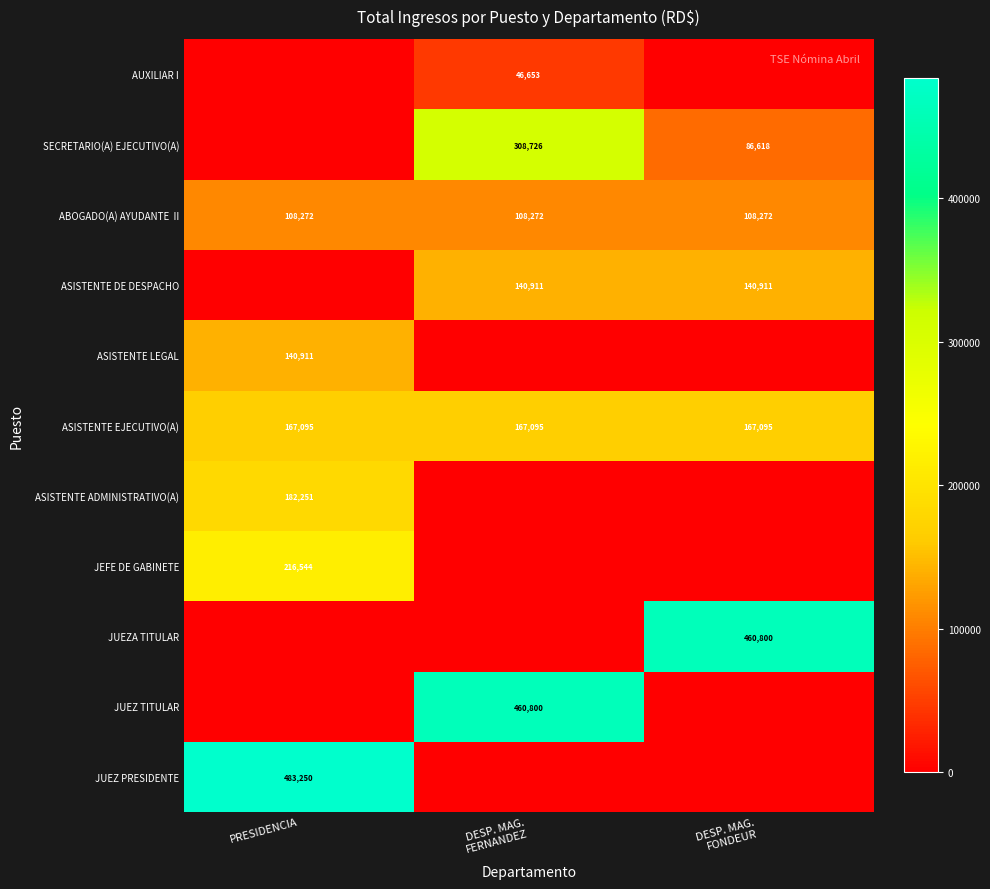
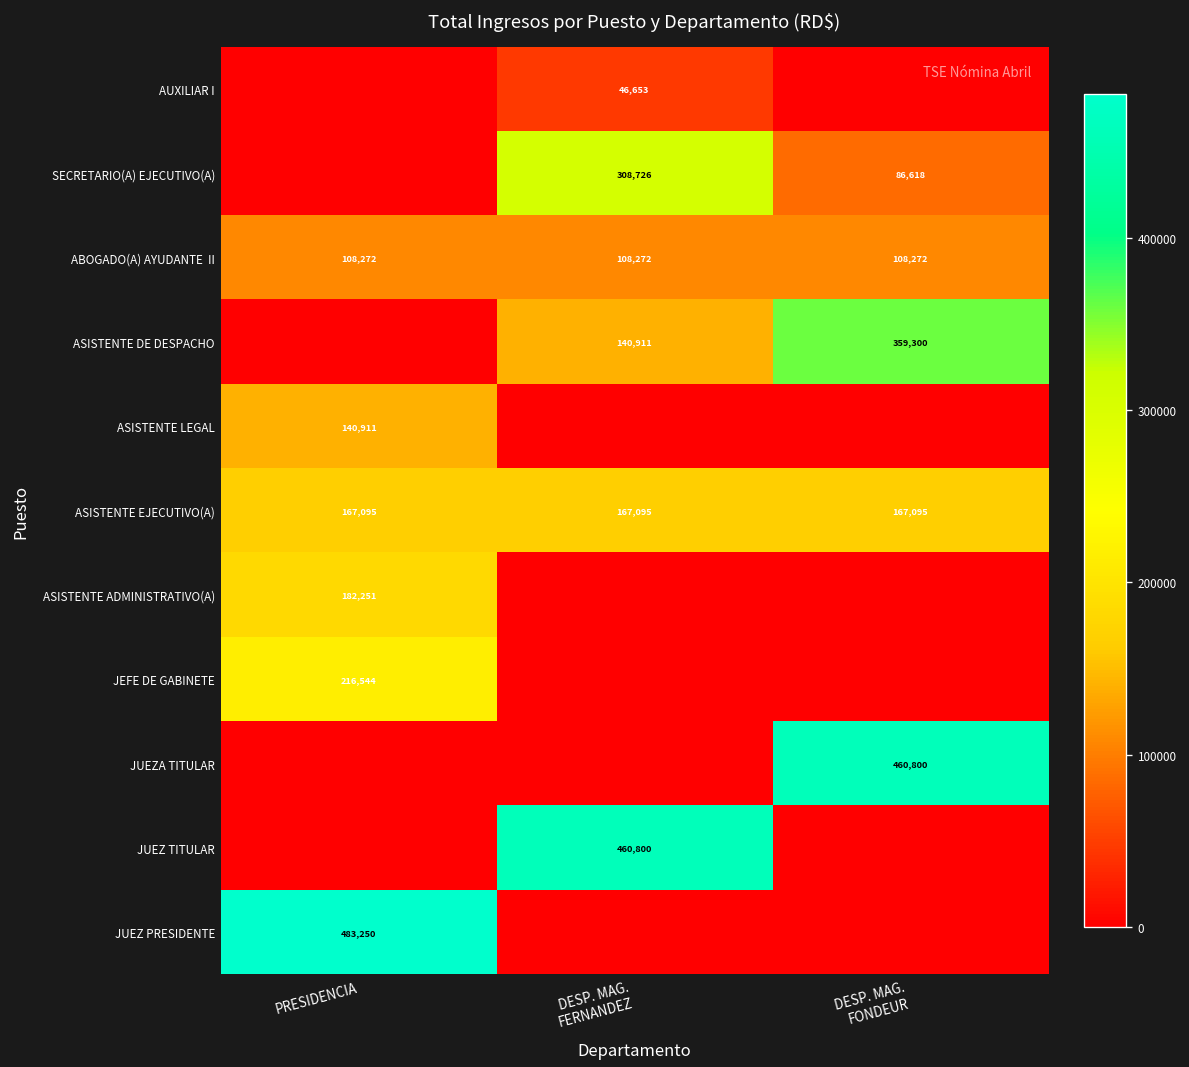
ASISTENTE DE DESPACHO, DESP. MAG. FONDEUR: 140,911 -> 359,300
